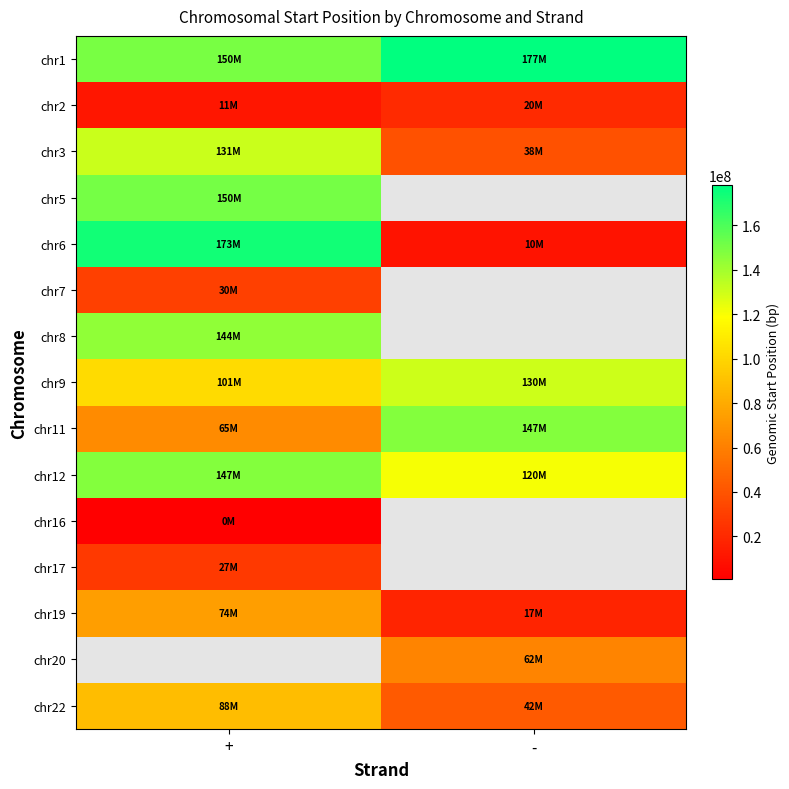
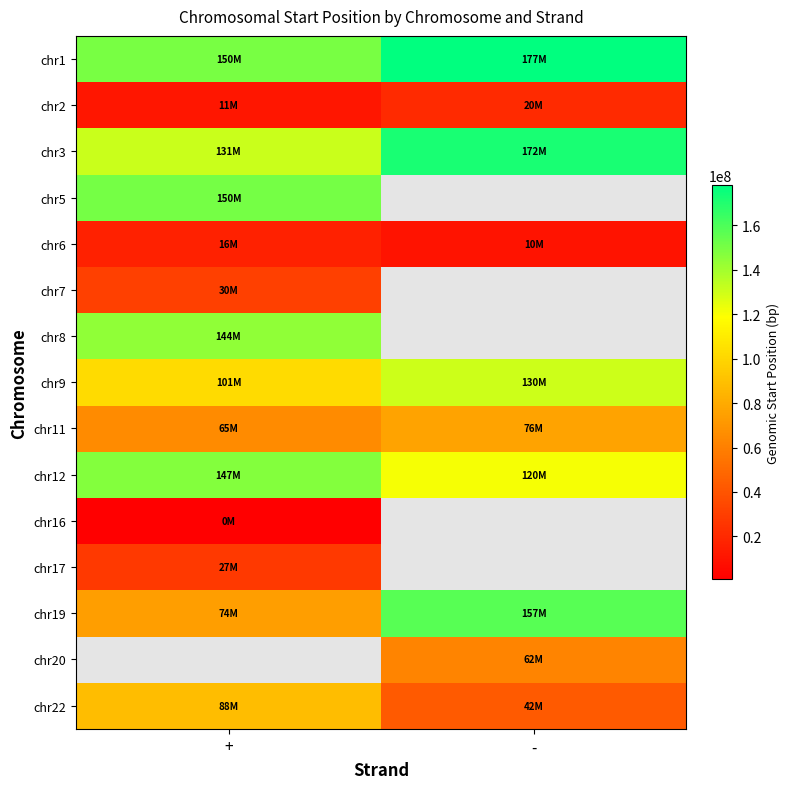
chr3, -: 38M -> 172M
chr6, +: 173M -> 16M
chr11, -: 147M -> 76M
chr19, -: 17M -> 157M
